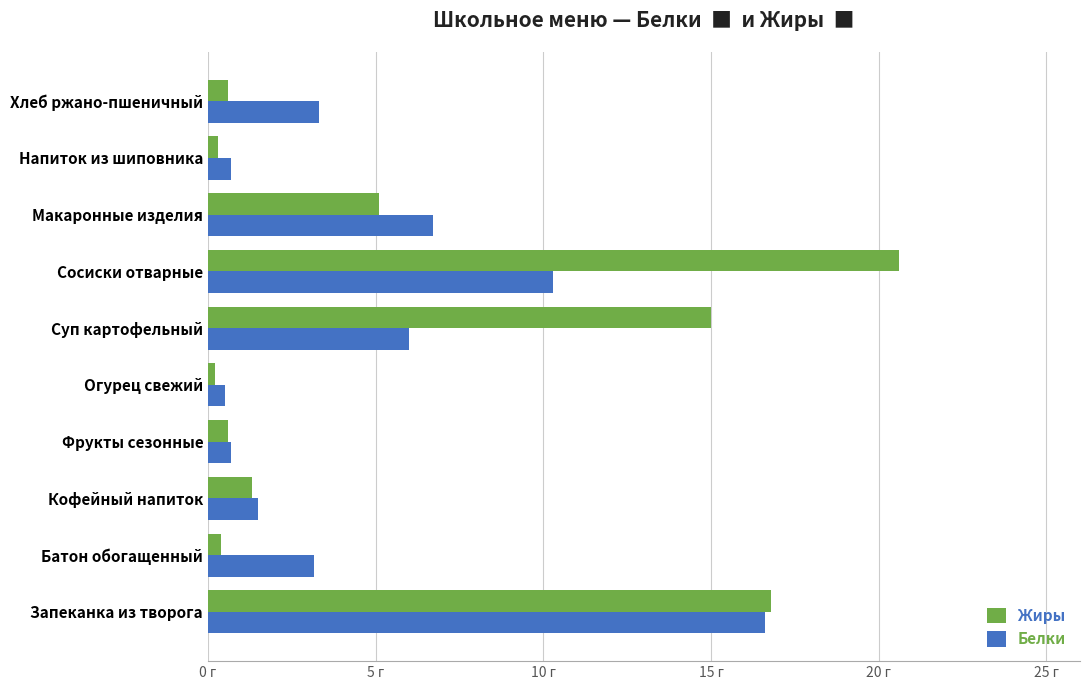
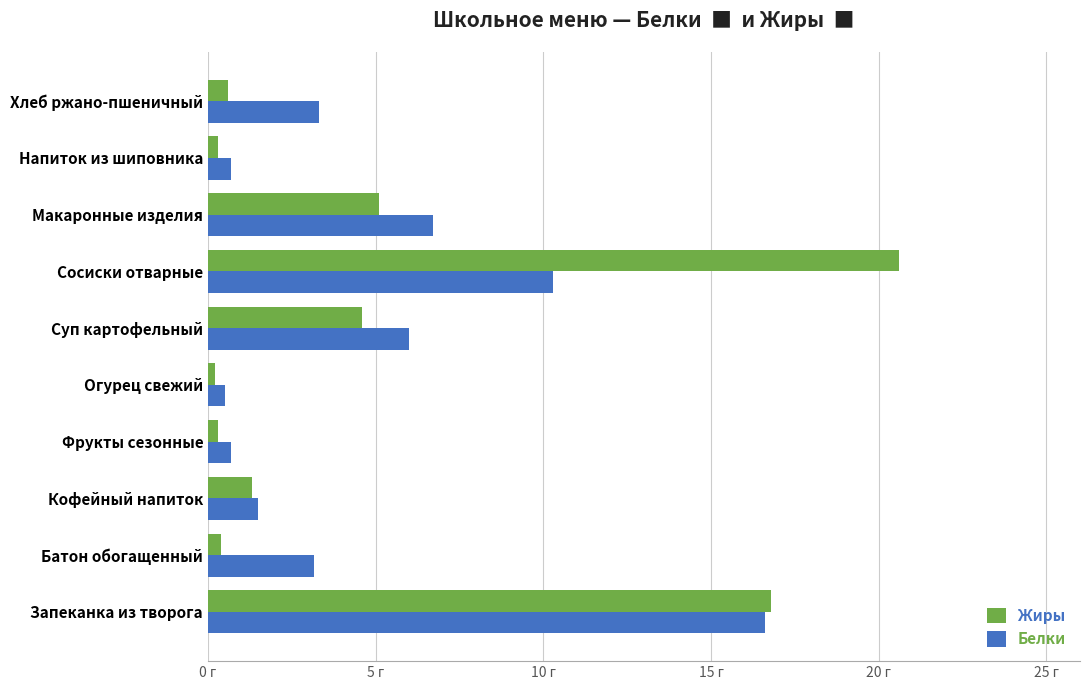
Жиры, Суп картофельный: 15.0 г -> 4.6 г
Жиры, Фрукты сезонные: 0.6 г -> 0.3 г
